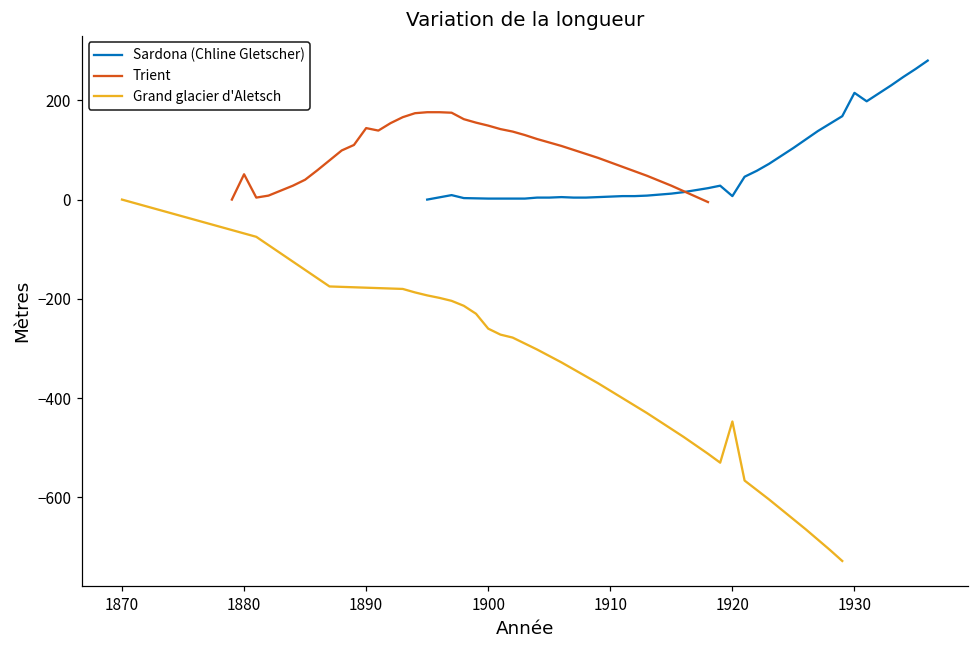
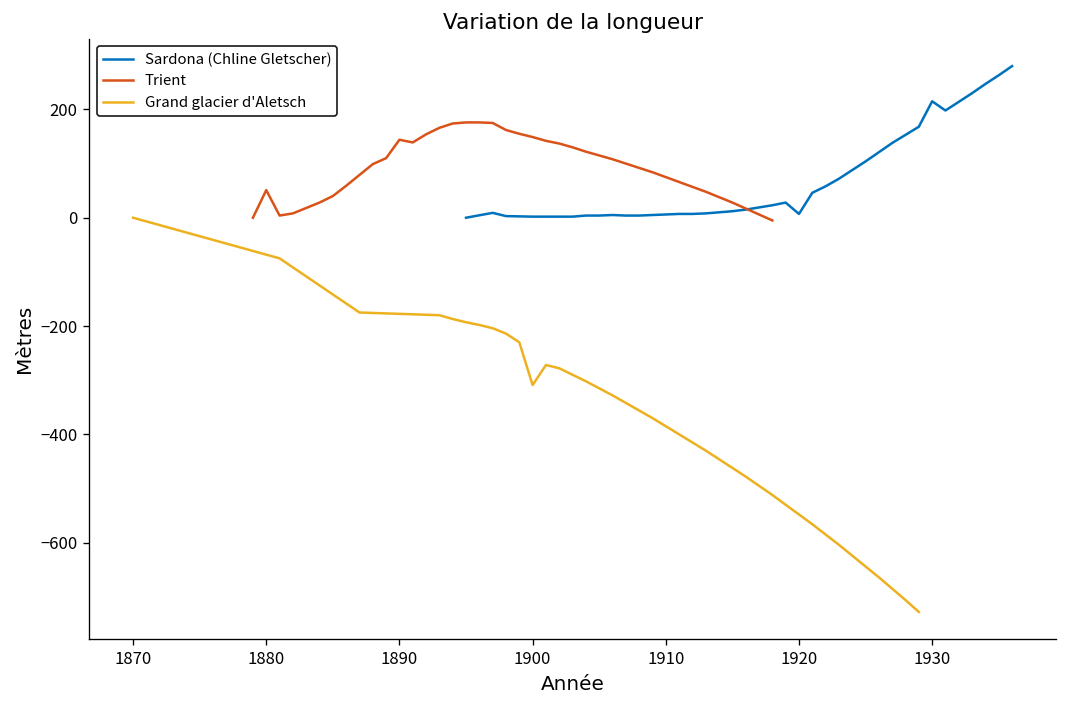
Grand glacier d'Aletsch, 1900: -260 -> -310
Grand glacier d'Aletsch, 1920: -450 -> -550
